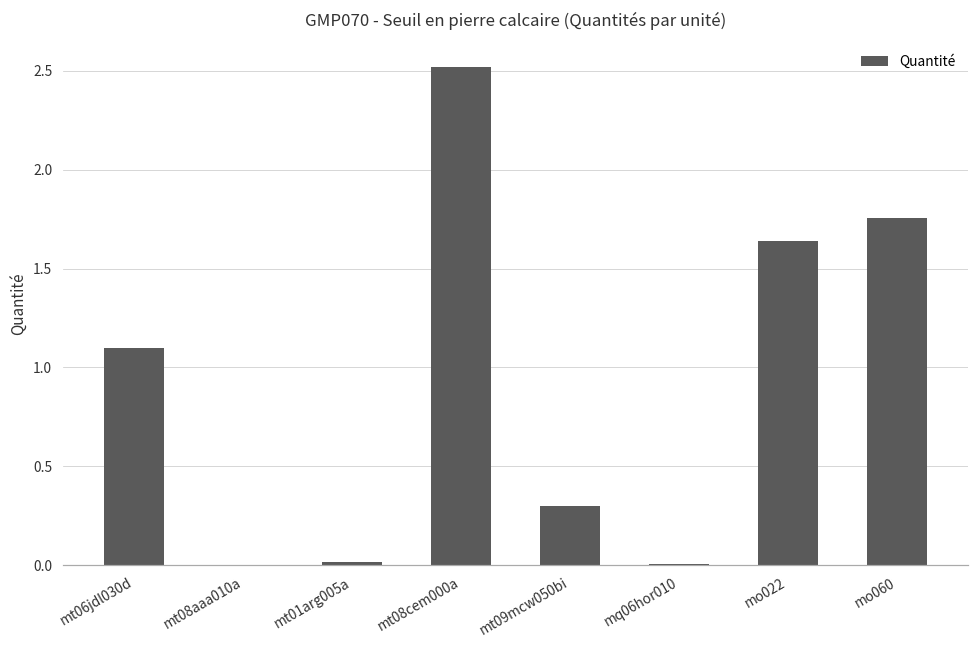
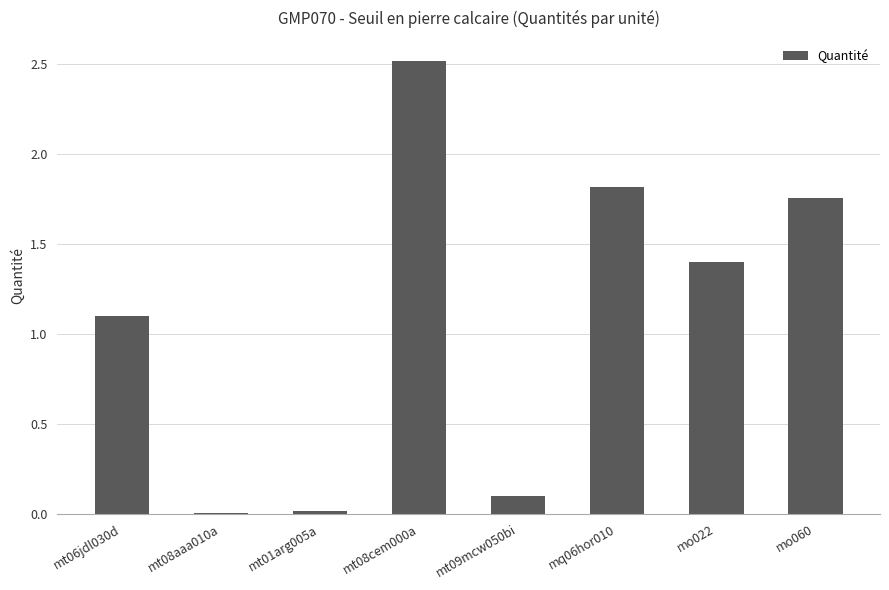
mt09mcw050bi: 0.3 -> 0.1
mq06hor010: 0.01 -> 1.82
mo022: 1.64 -> 1.40
